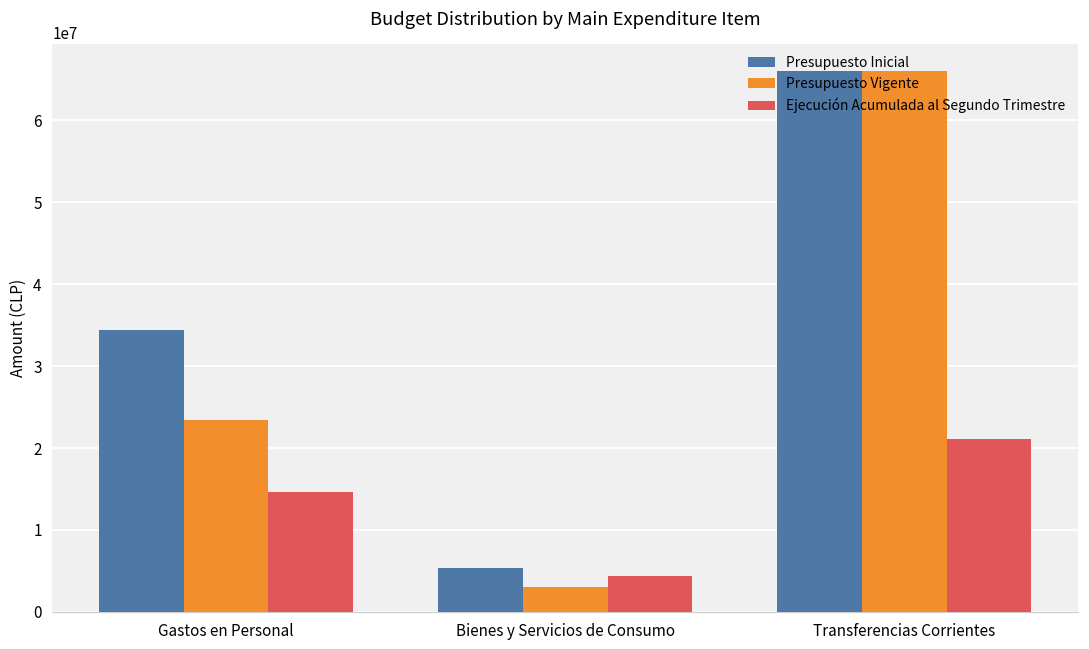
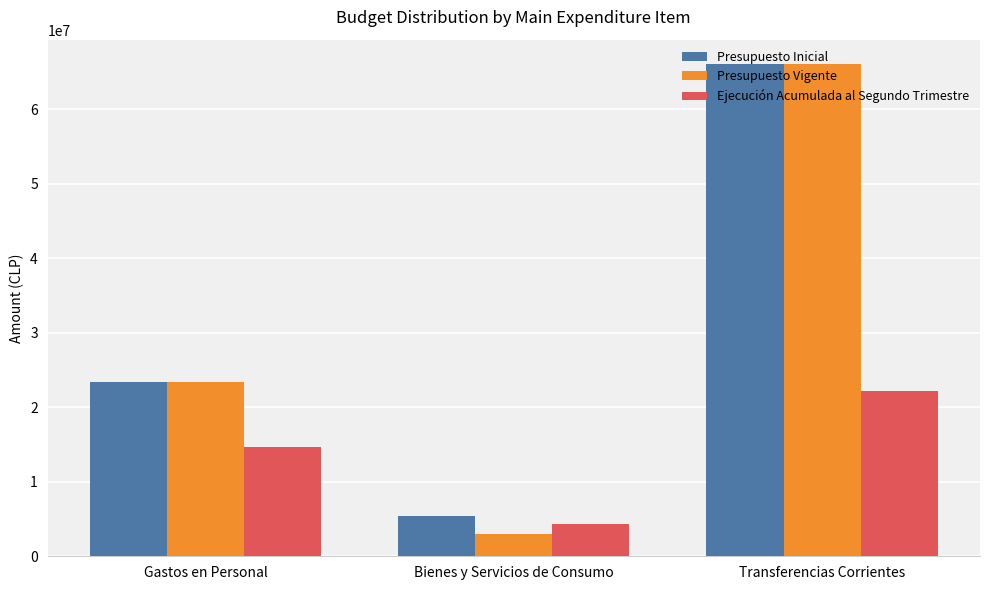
Presupuesto Inicial, Gastos en Personal: 34000000 -> 23000000
Ejecución Acumulada al Segundo Trimestre, Transferencias Corrientes: 21000000 -> 22000000
